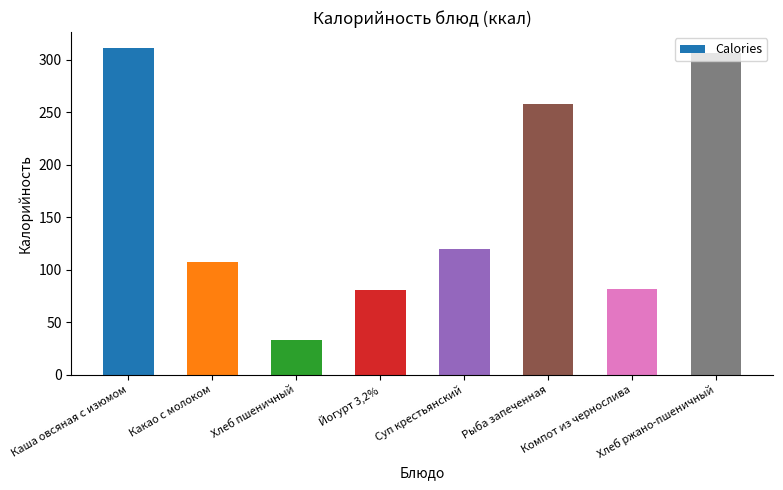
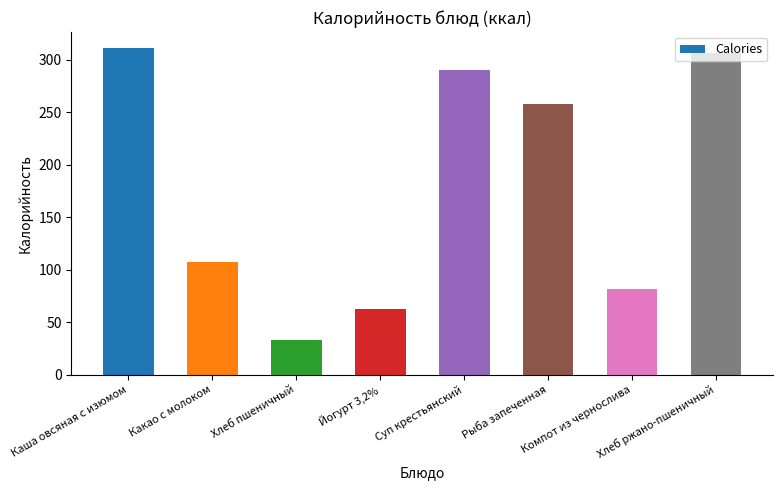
Йогурт 3,2%: 81 -> 63
Суп крестьянский: 119 -> 290
